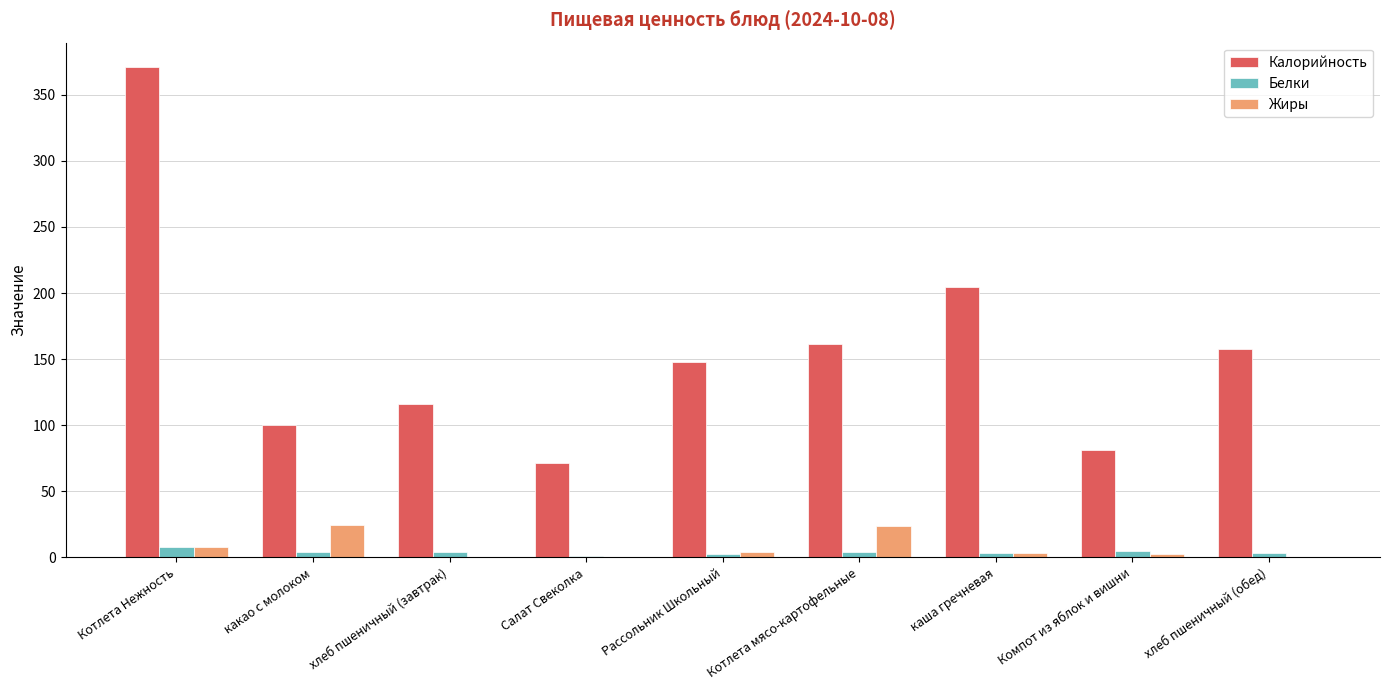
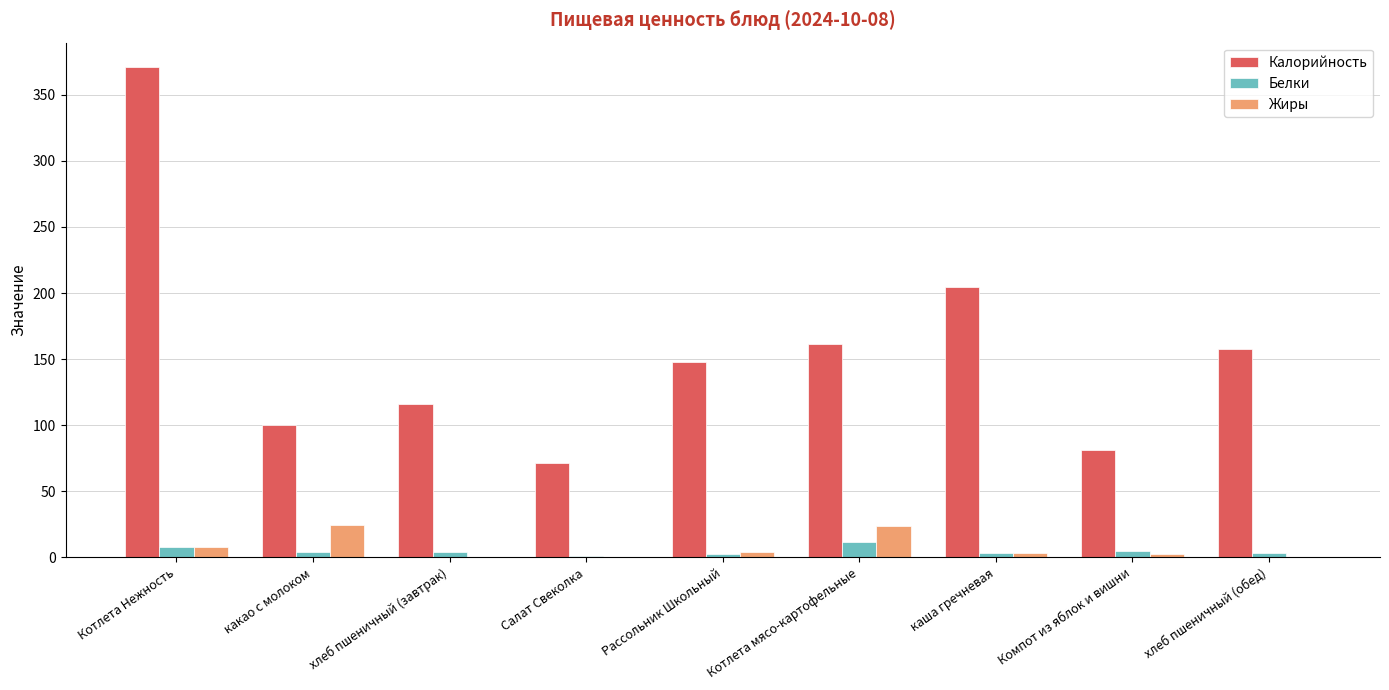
Белки, Котлета мясо-картофельные: 4 -> 12
